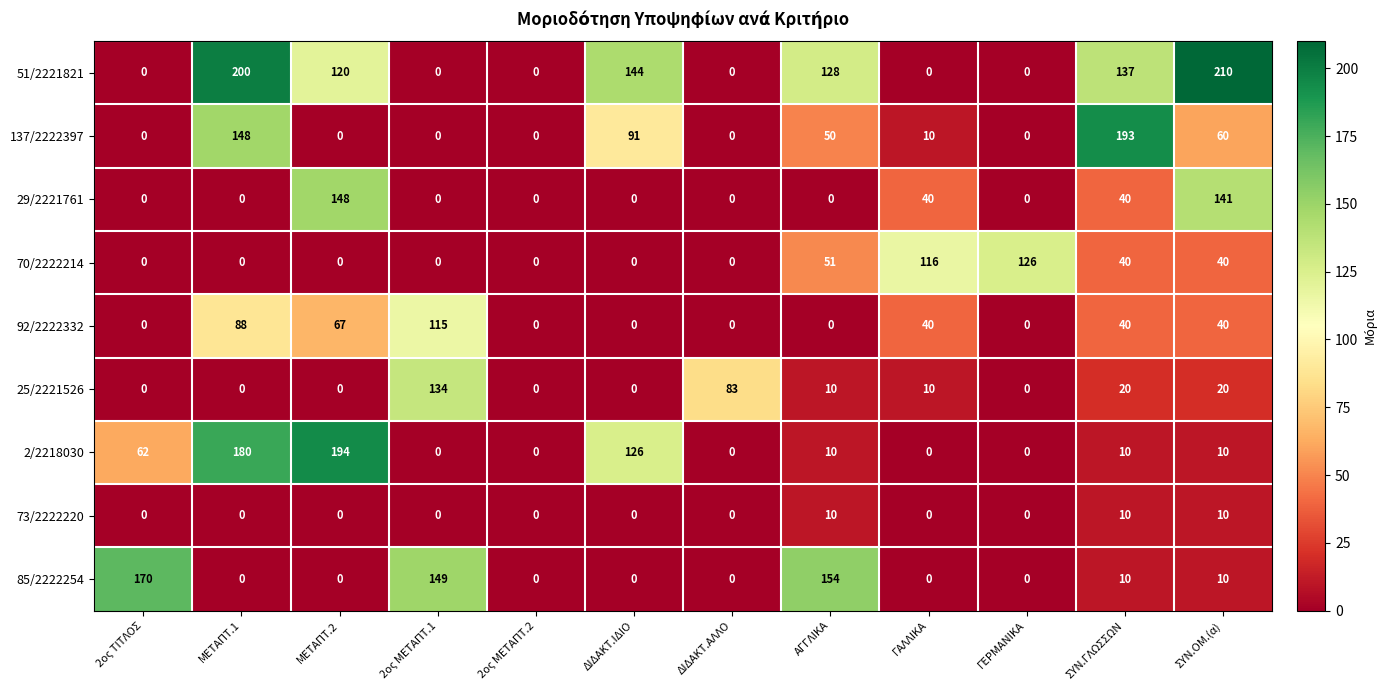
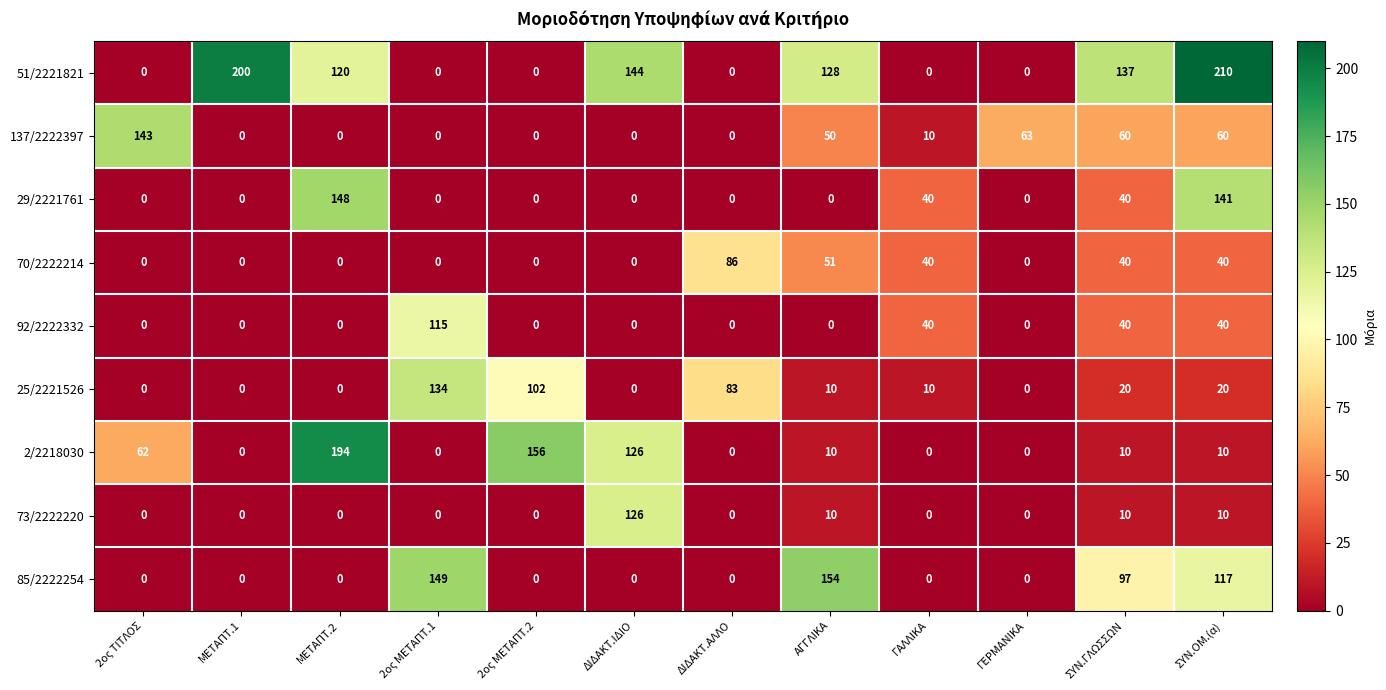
137/2222397, 2ος ΤΙΤΛΟΣ: 0 -> 143
137/2222397, ΜΕΤΑΠΤ.1: 148 -> 0
137/2222397, ΔΙΔΑΚΤ.ΙΔΙΟ: 91 -> 0
137/2222397, ΓΕΡΜΑΝΙΚΑ: 0 -> 63
137/2222397, ΣΥΝ.ΓΛΩΣΣΩΝ: 193 -> 60
70/2222214, ΔΙΔΑΚΤ.ΑΛΛΟ: 0 -> 86
70/2222214, ΓΑΛΛΙΚΑ: 116 -> 40
70/2222214, ΓΕΡΜΑΝΙΚΑ: 126 -> 0
92/2222332, ΜΕΤΑΠΤ.1: 88 -> 0
92/2222332, ΜΕΤΑΠΤ.2: 67 -> 0
25/2221526, 2ος ΜΕΤΑΠΤ.2: 0 -> 102
2/2218030, ΜΕΤΑΠΤ.1: 180 -> 0
2/2218030, 2ος ΜΕΤΑΠΤ.2: 0 -> 156
73/2222220, ΔΙΔΑΚΤ.ΙΔΙΟ: 0 -> 126
85/2222254, 2ος ΤΙΤΛΟΣ: 170 -> 0
85/2222254, ΣΥΝ.ΓΛΩΣΣΩΝ: 10 -> 97
85/2222254, ΣΥΝ.ΟΜ.(α): 10 -> 117
